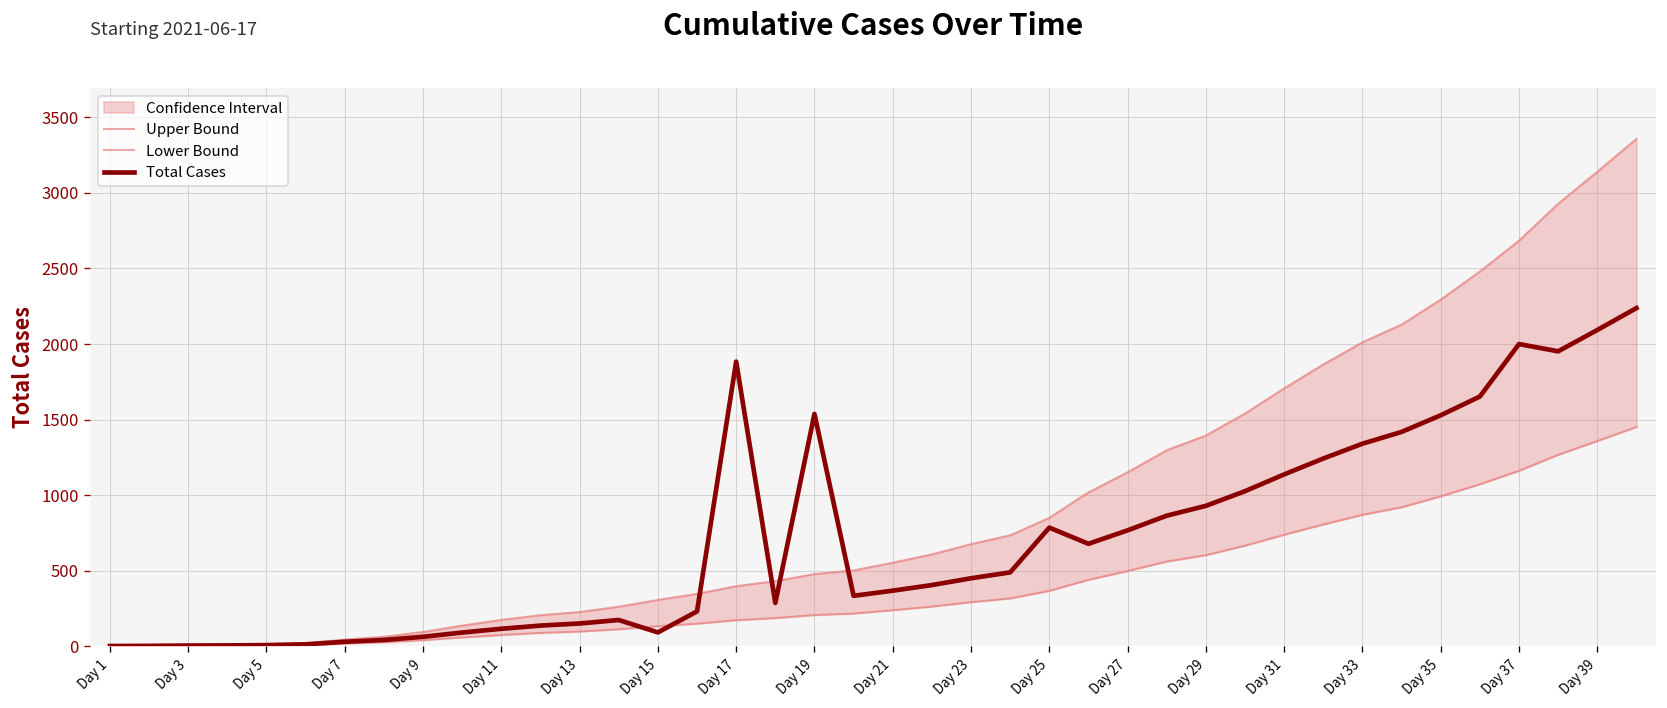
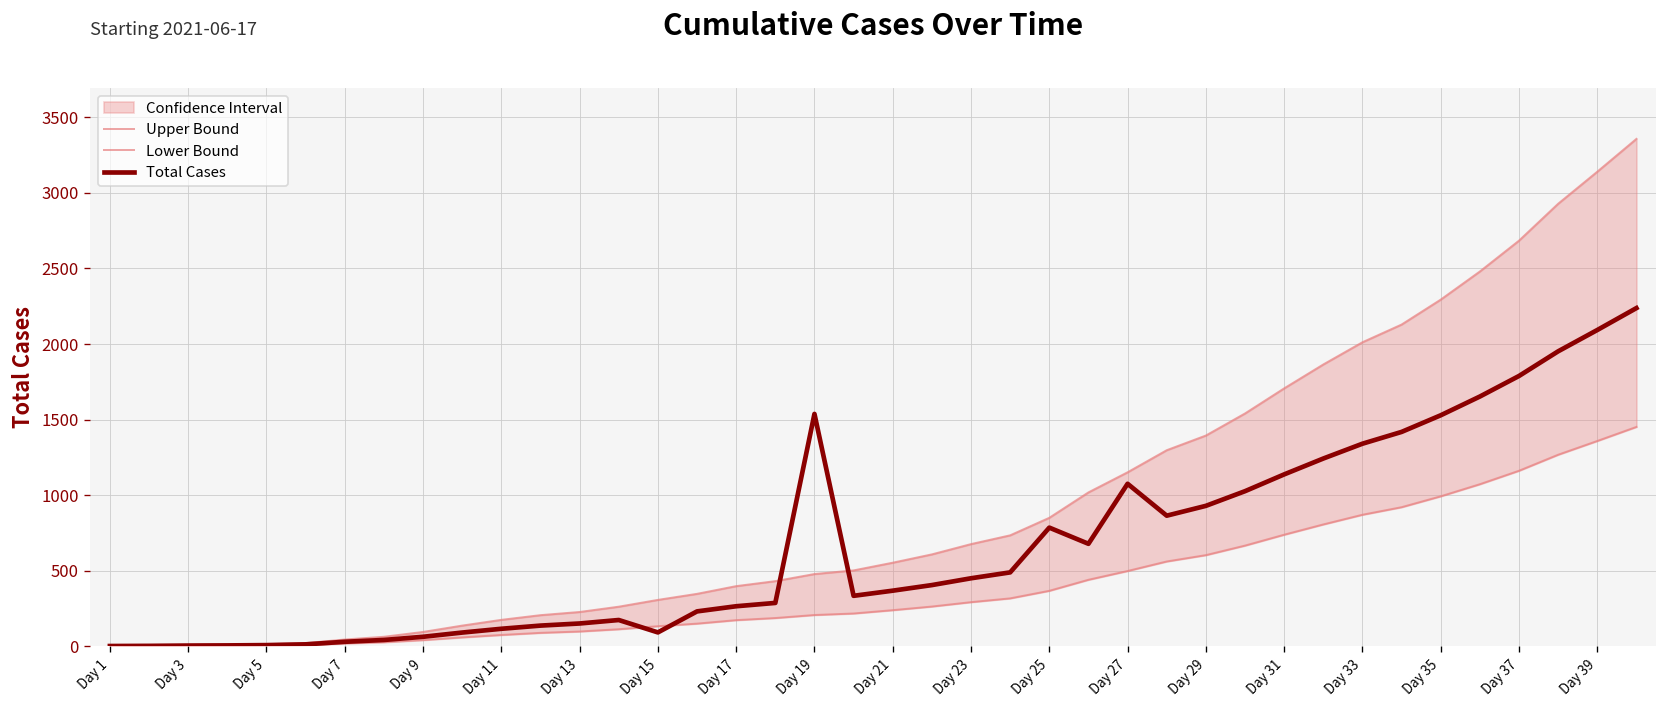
Total Cases, Day 17: 1880 -> 270
Total Cases, Day 27: 770 -> 1080
Total Cases, Day 37: 2000 -> 1790
